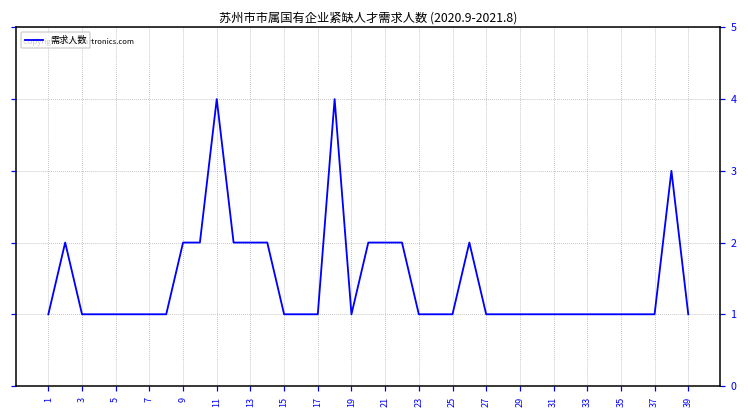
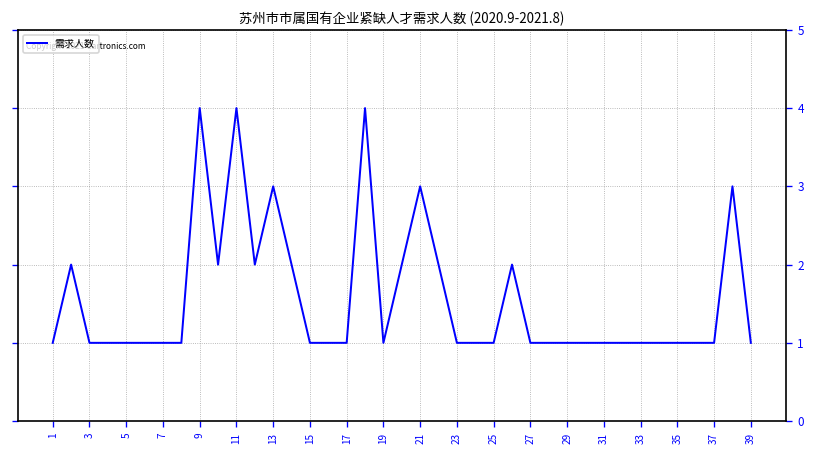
9: 2 -> 4
13: 2 -> 3
21: 2 -> 3
